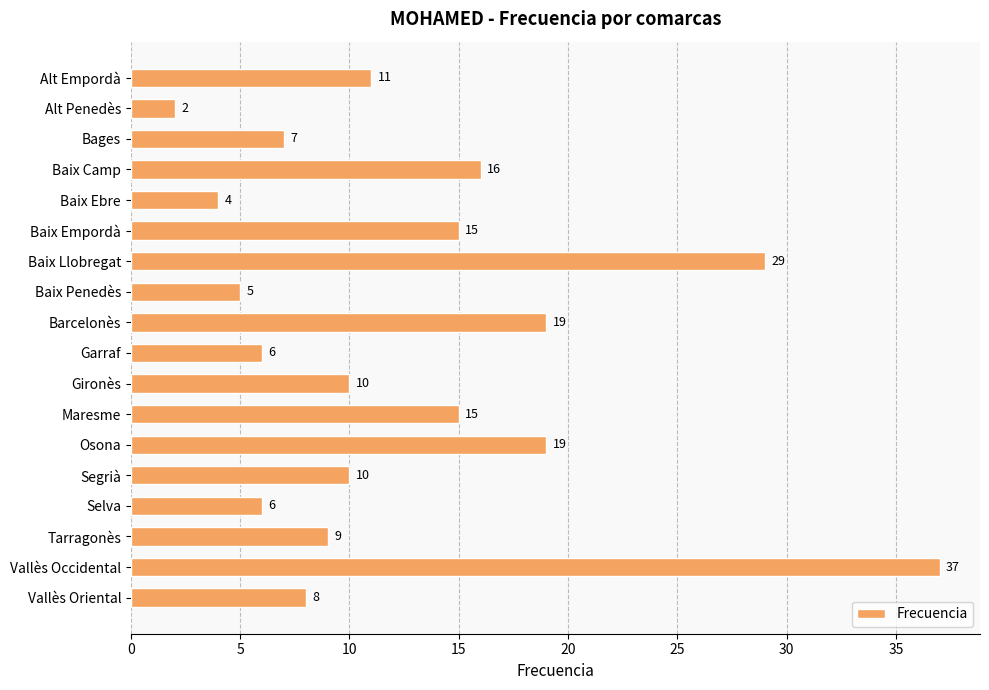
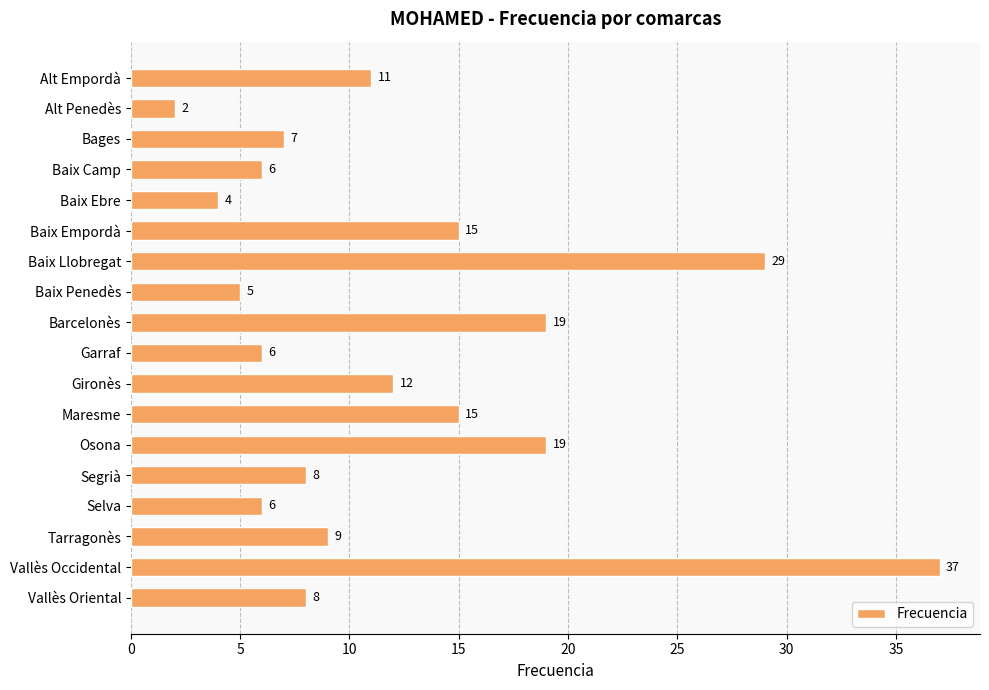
Baix Camp: 16 -> 6
Gironès: 10 -> 12
Segrià: 10 -> 8
